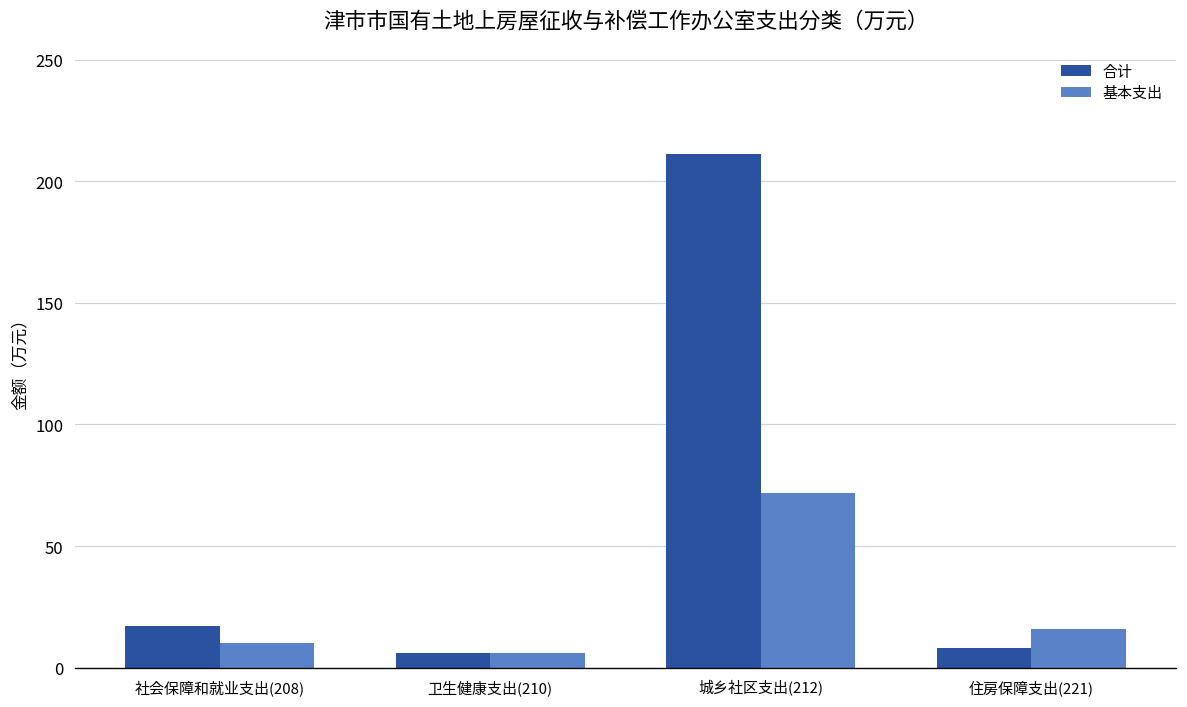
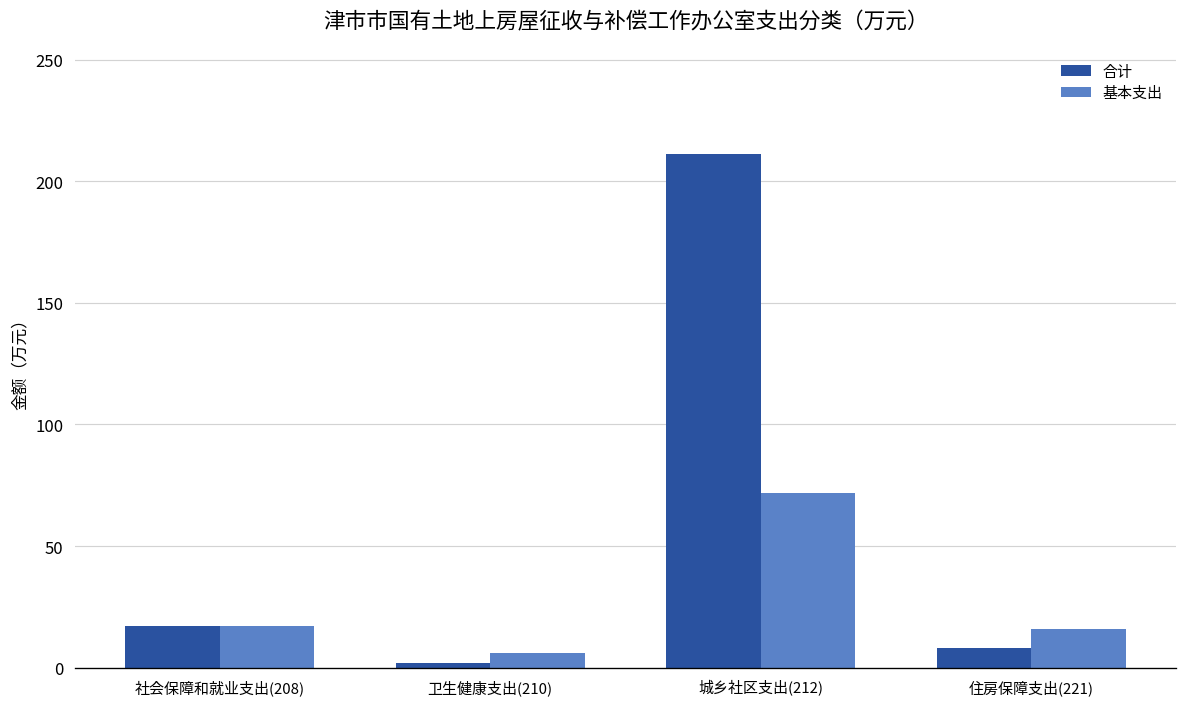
基本支出, 社会保障和就业支出(208): 10 -> 17
合计, 卫生健康支出(210): 6 -> 2
